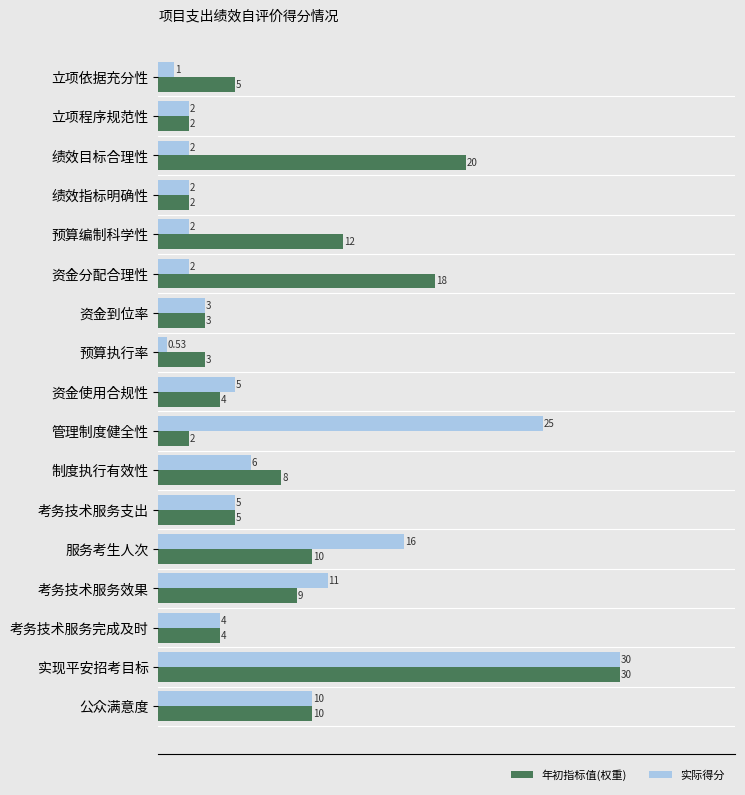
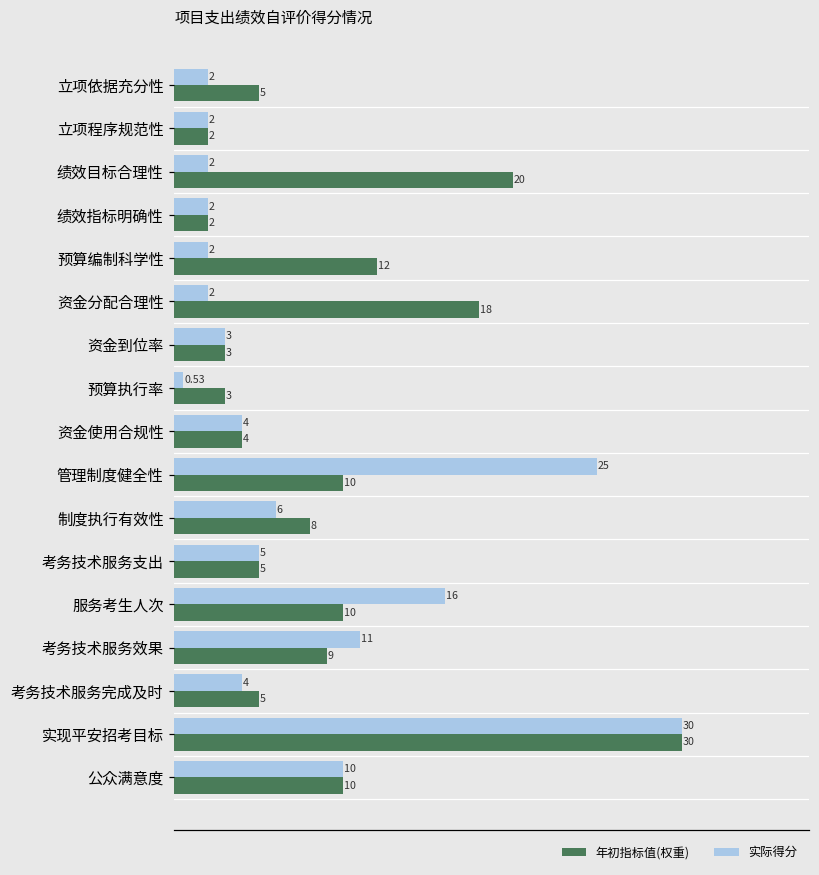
实际得分, 立项依据充分性: 1 -> 2
实际得分, 资金使用合规性: 5 -> 4
年初指标值(权重), 管理制度健全性: 2 -> 10
年初指标值(权重), 考务技术服务完成及时: 4 -> 5
